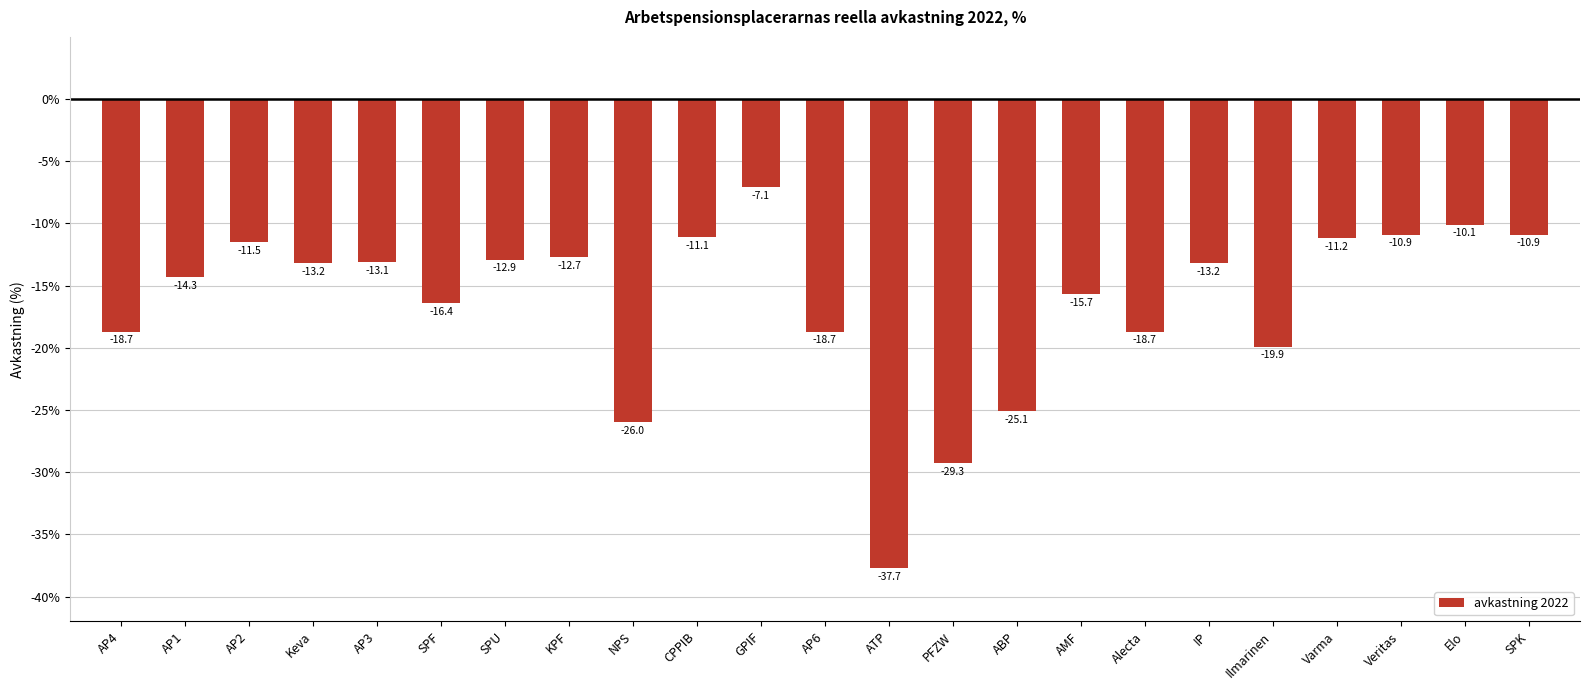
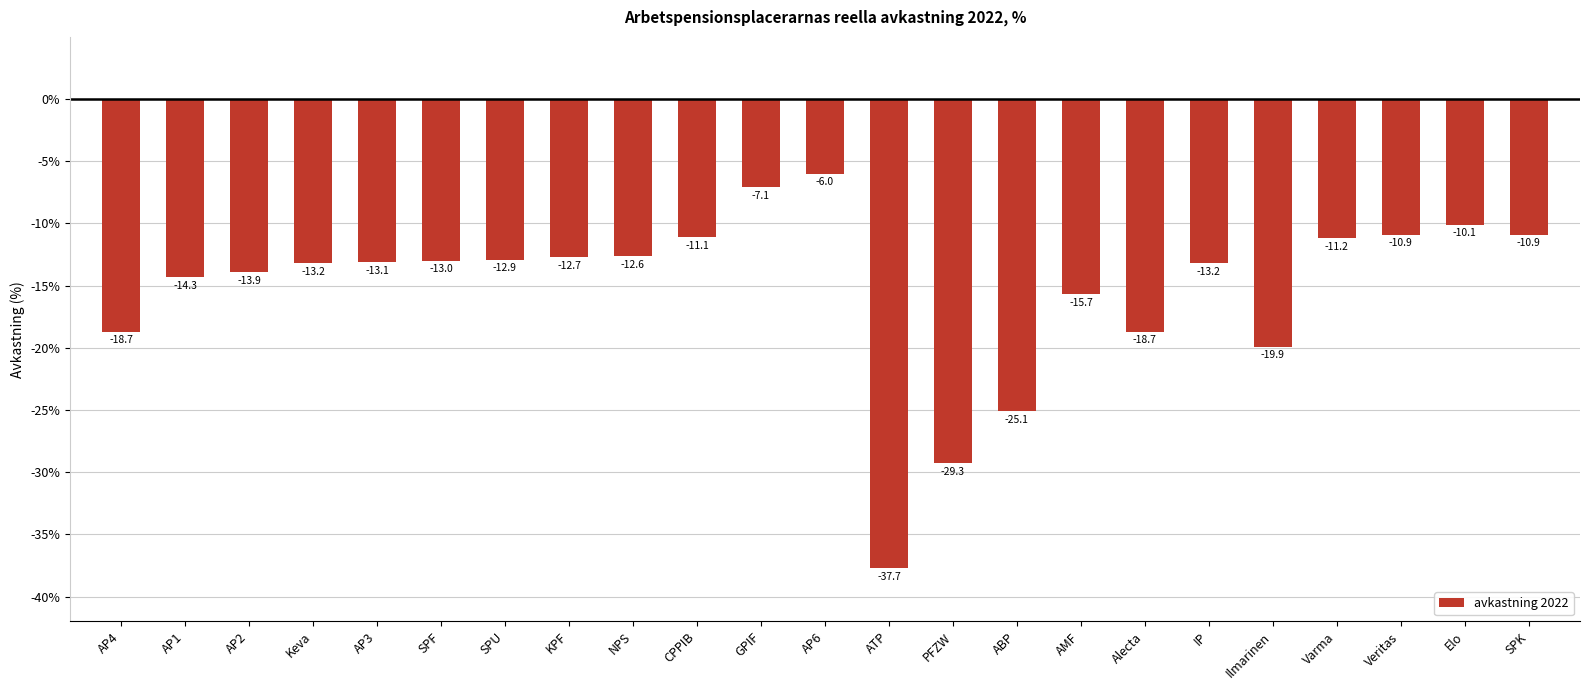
AP2: -11.5 -> -13.9
SPF: -16.4 -> -13.0
NPS: -26.0 -> -12.6
AP6: -18.7 -> -6.0
